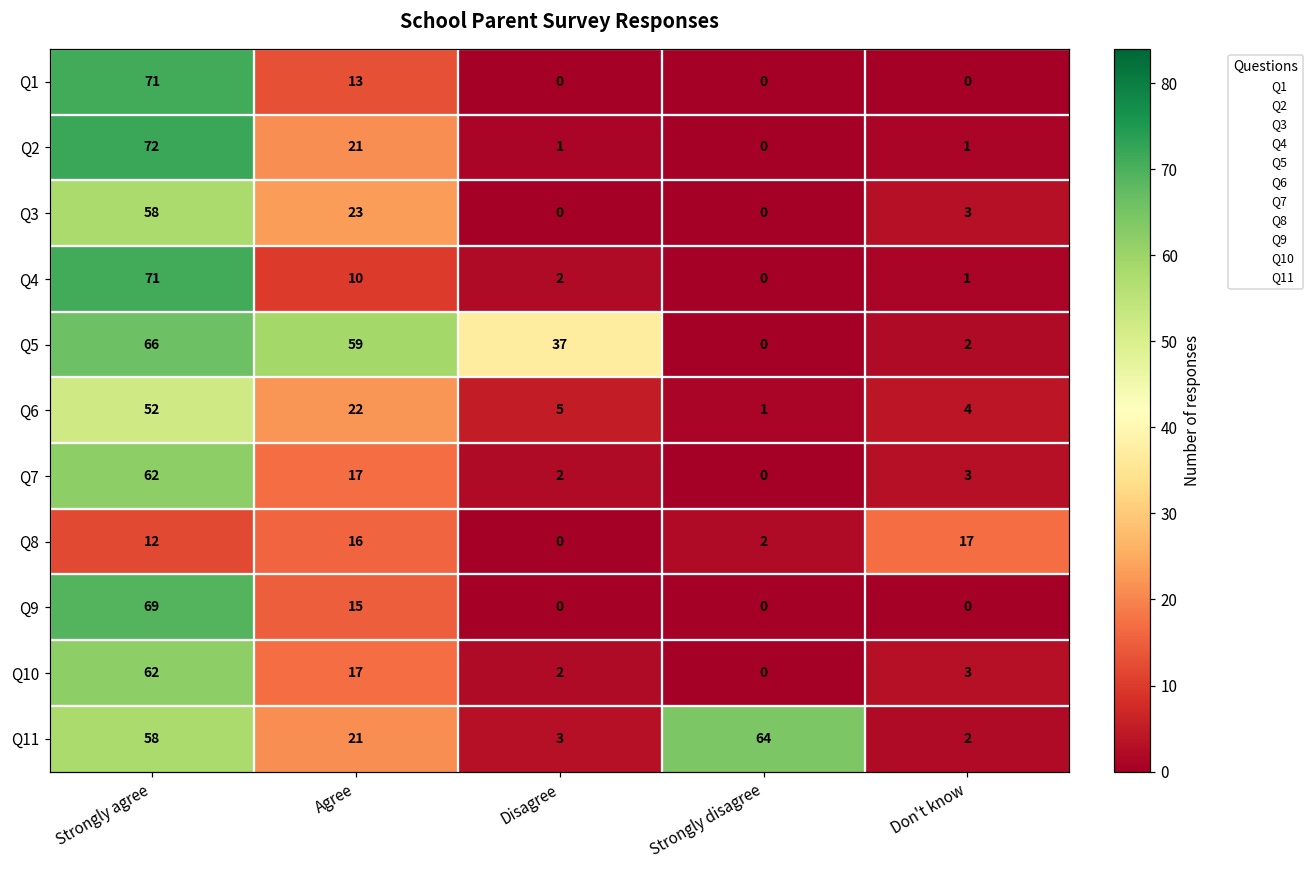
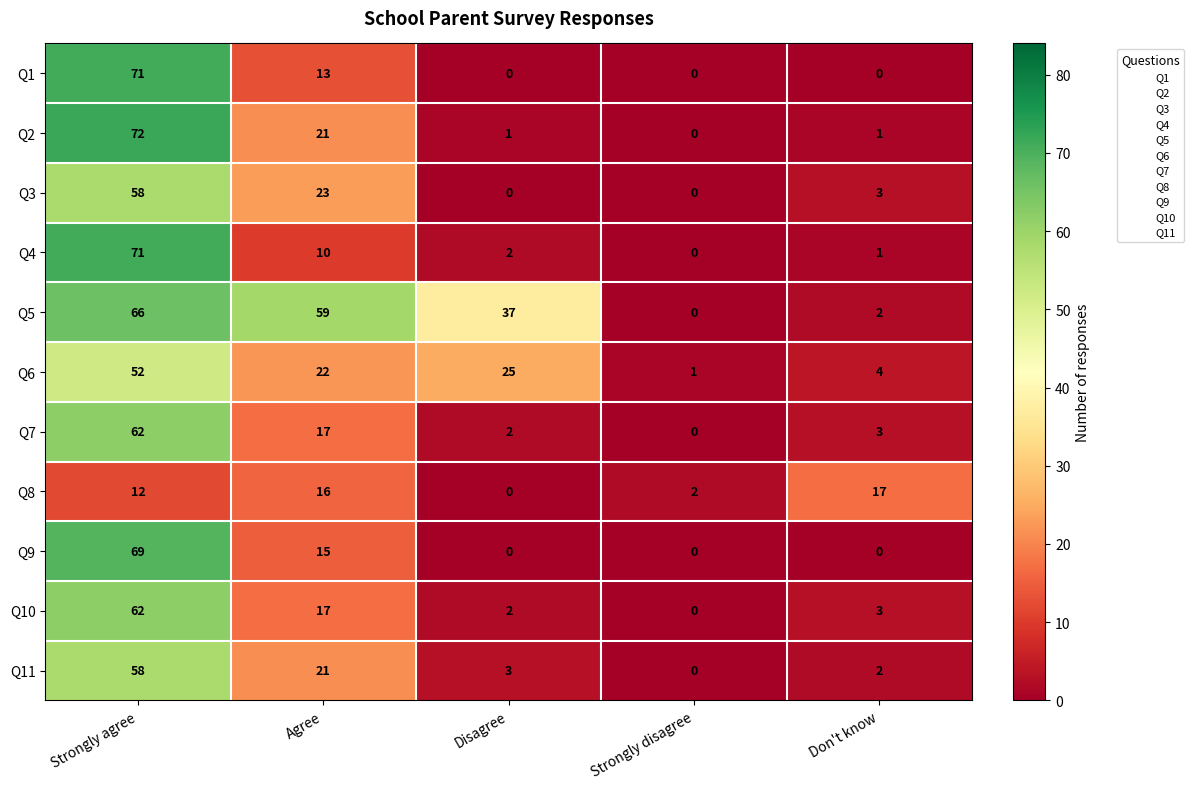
Q6, Disagree: 5 -> 25
Q11, Strongly disagree: 64 -> 0
